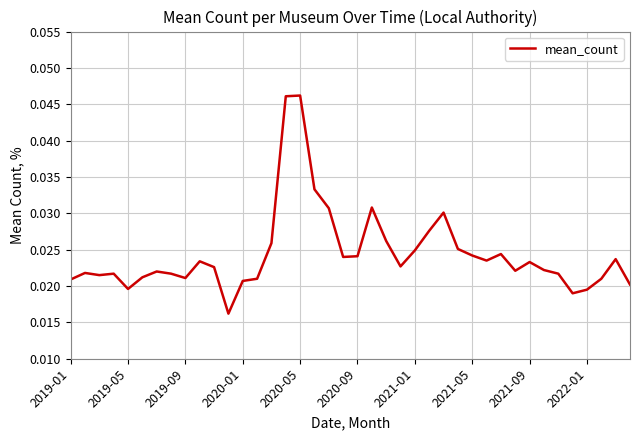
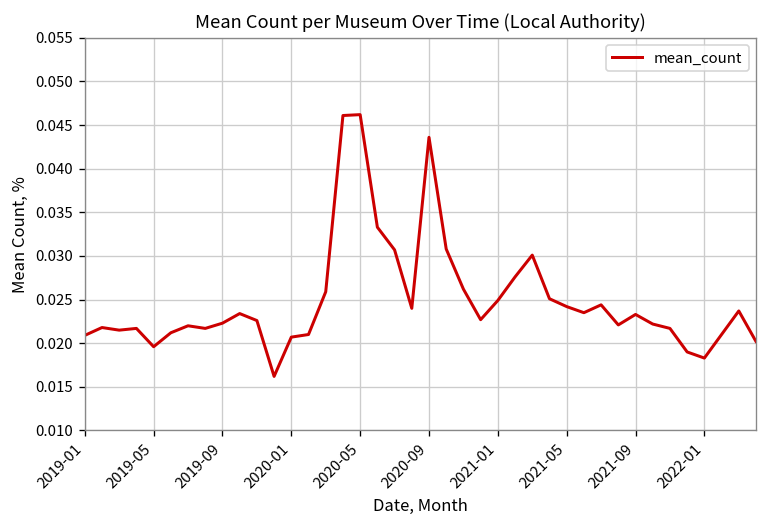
2019-09: 0.021 -> 0.022
2020-09: 0.024 -> 0.044
2022-01: 0.020 -> 0.018
